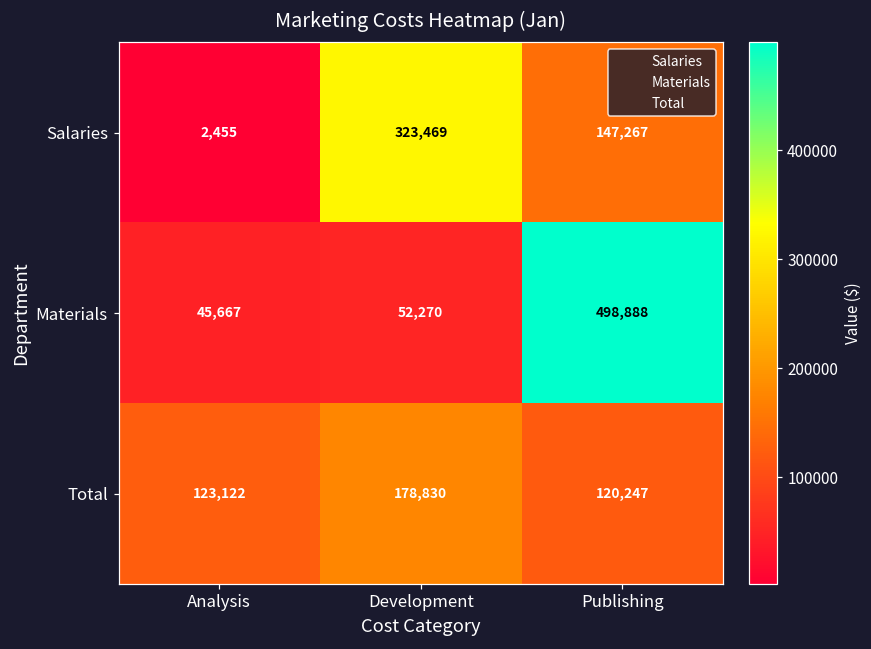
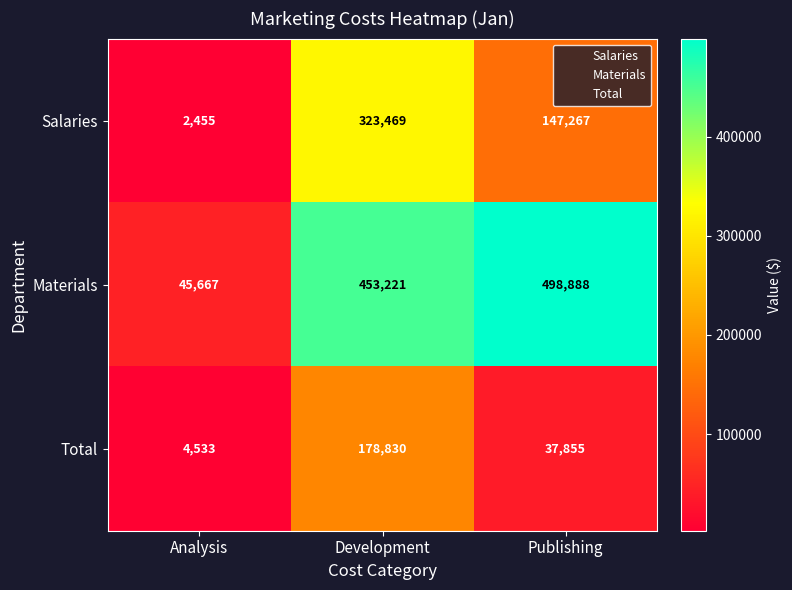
Materials, Development: 52,270 -> 453,221
Total, Analysis: 123,122 -> 4,533
Total, Publishing: 120,247 -> 37,855
